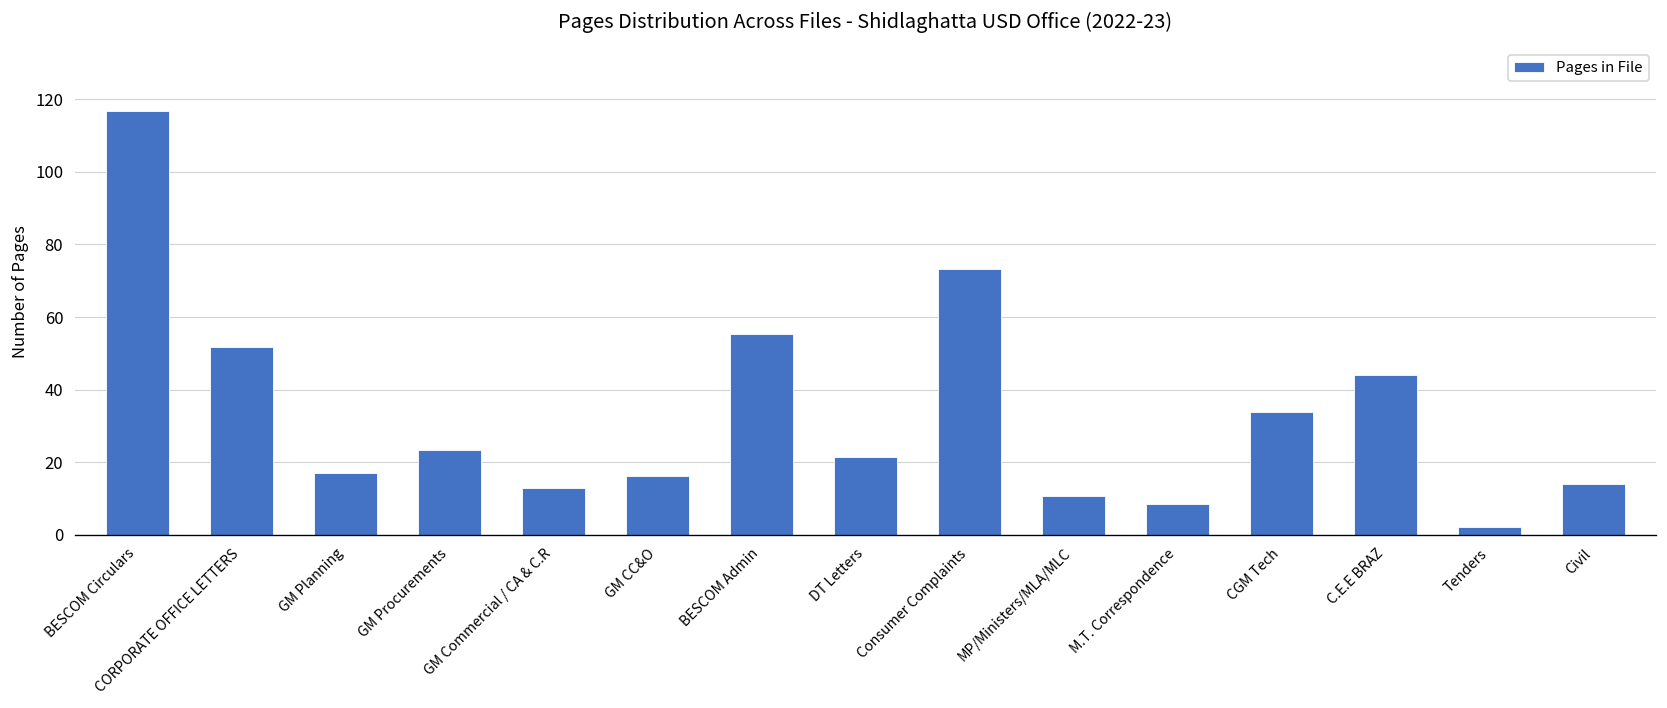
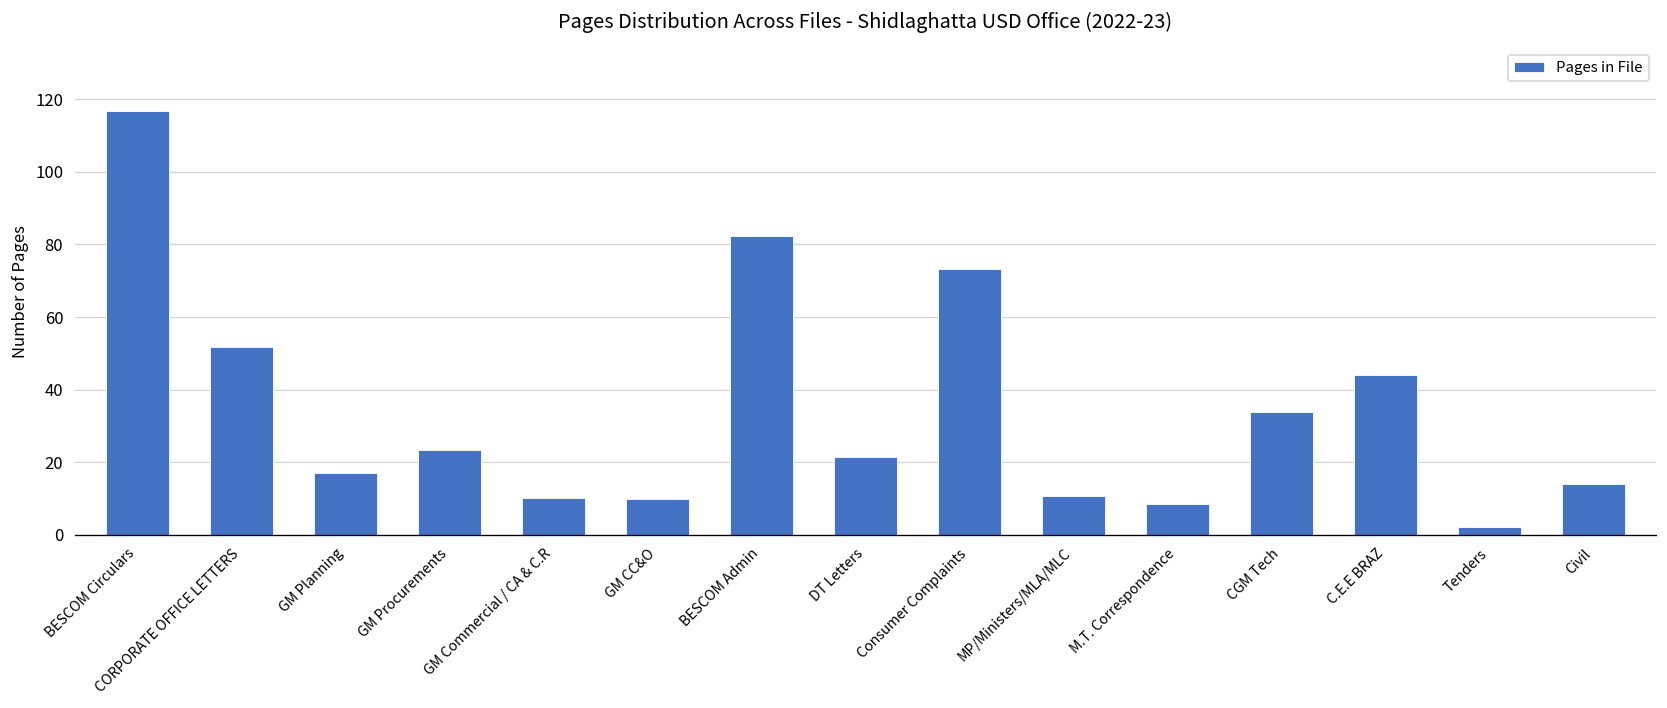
GM Commercial / CA & C.R: 13 -> 10
GM CC&O: 16 -> 10
BESCOM Admin: 55 -> 82
